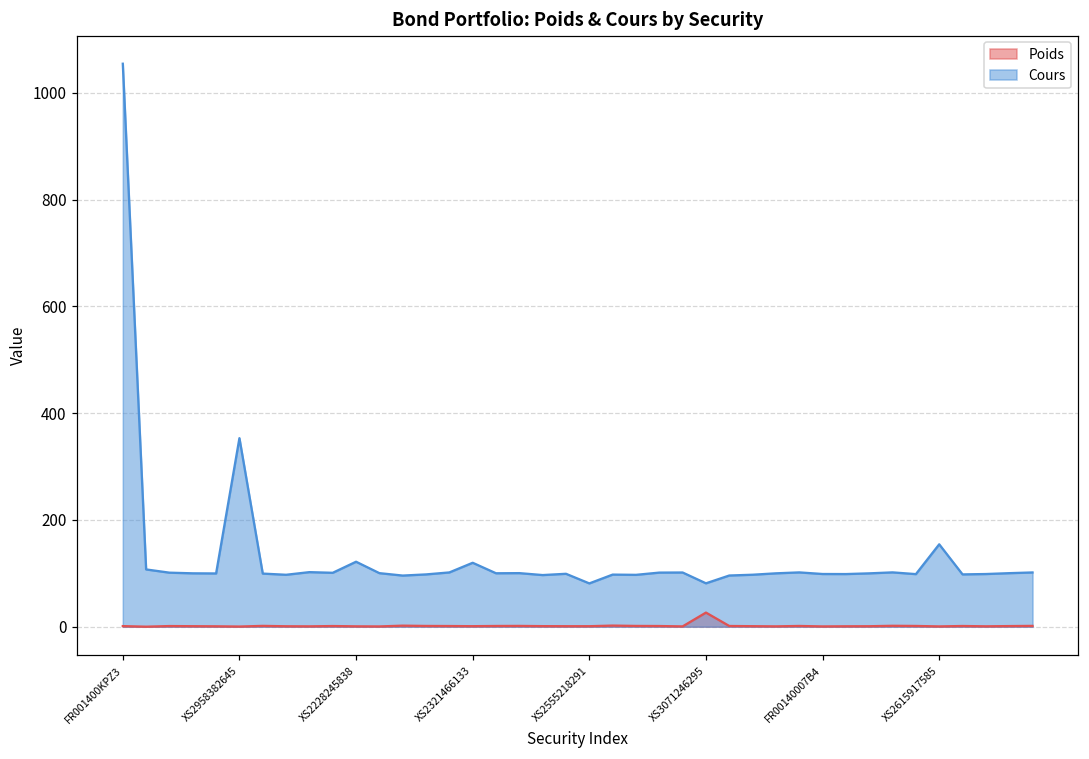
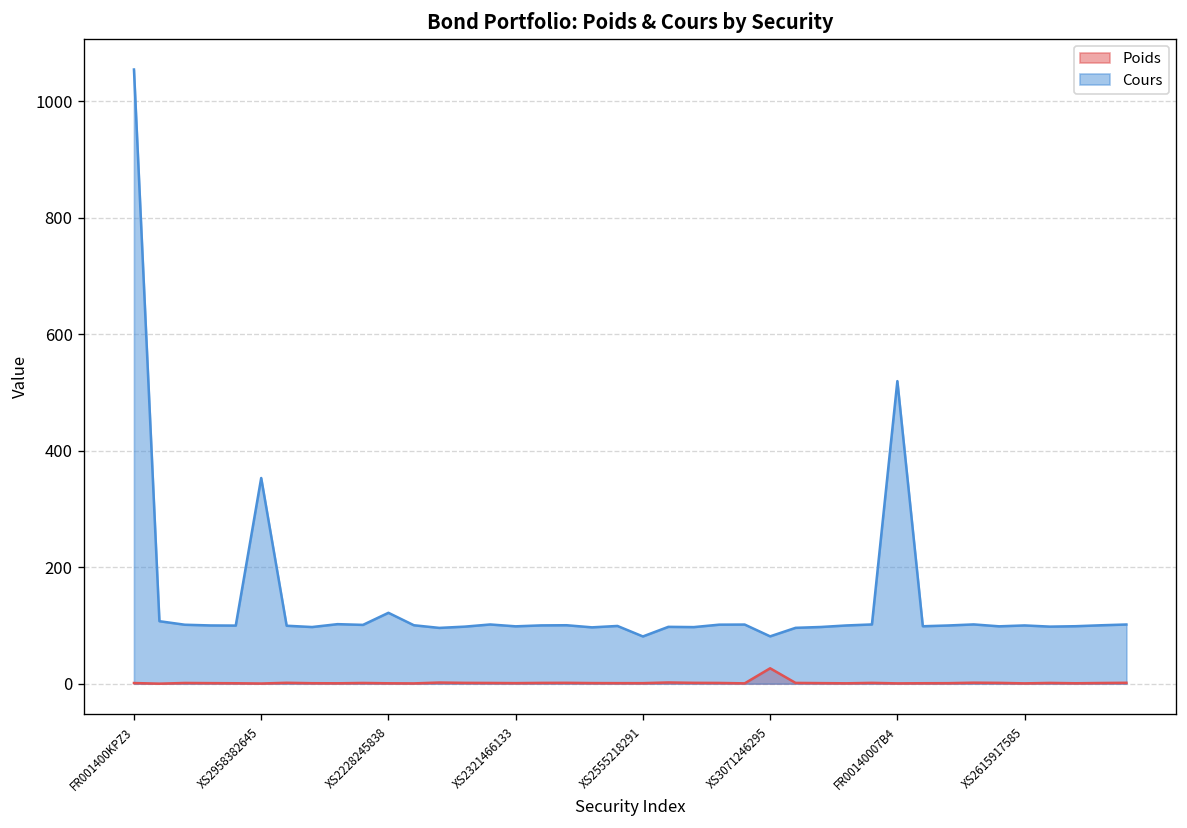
Cours, XS2321466133: 120 -> 100
Cours, FR00140007B4: 100 -> 520
Cours, XS2615917585: 150 -> 100
